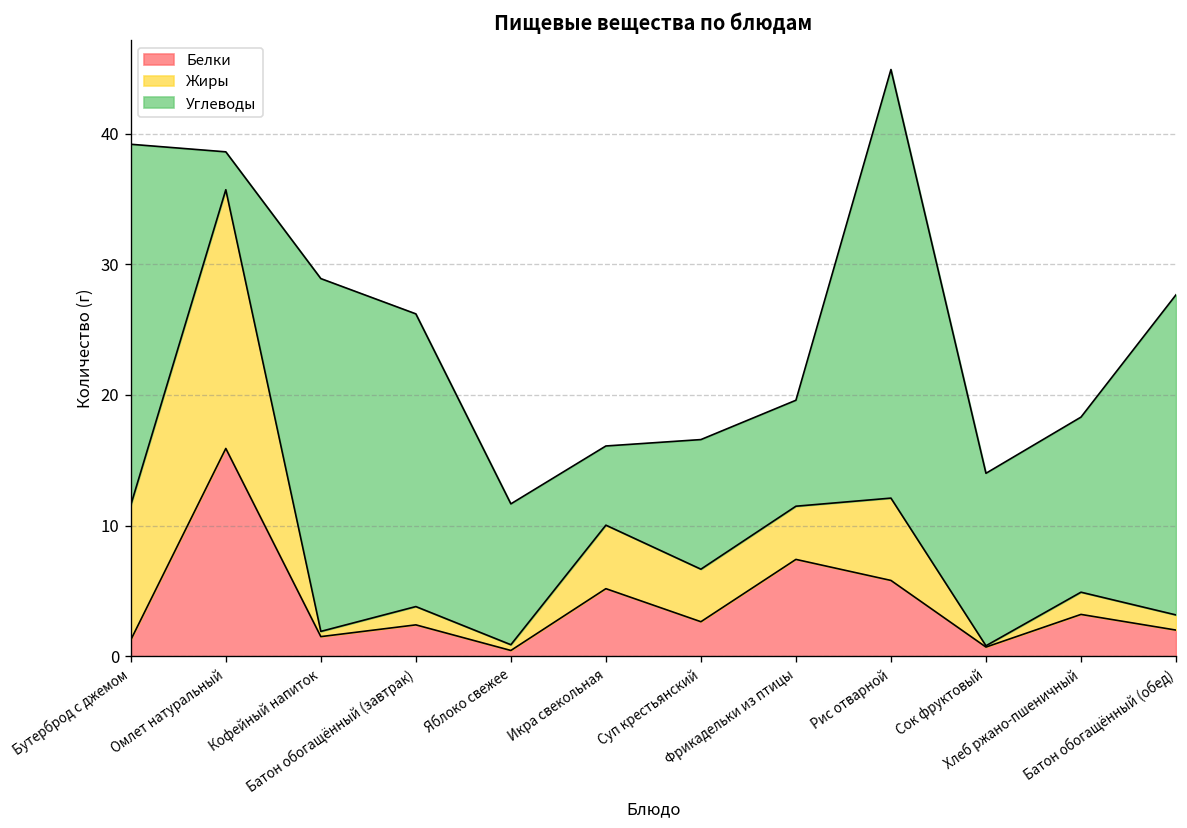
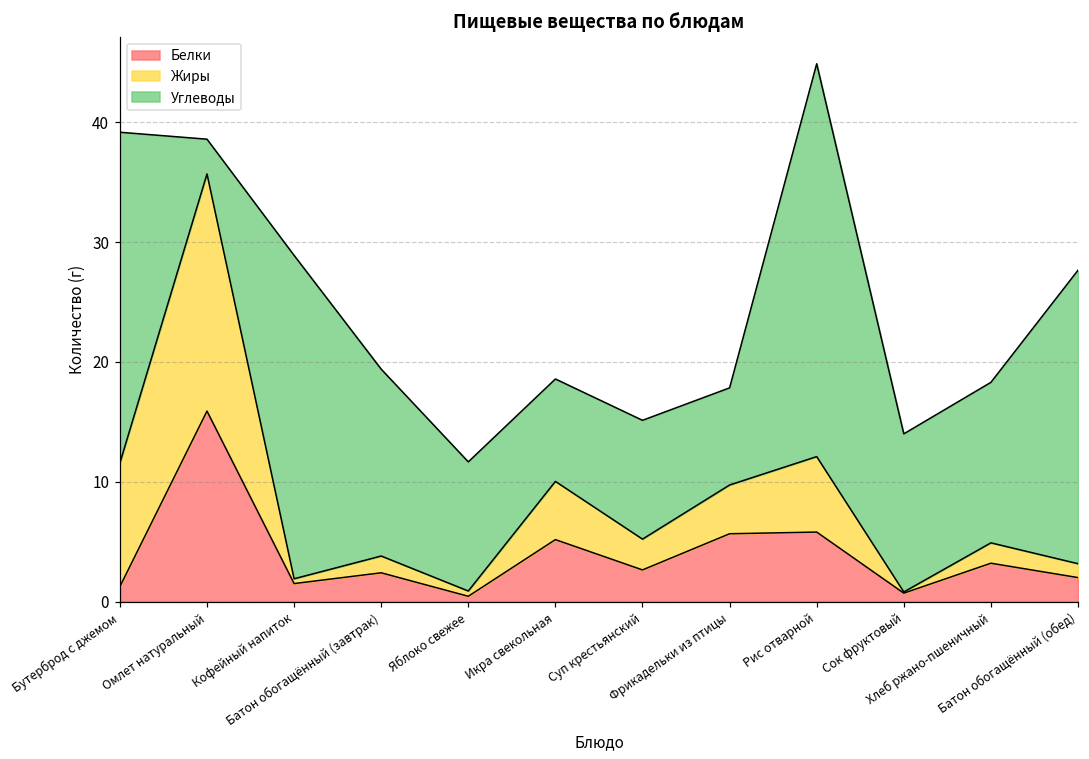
Углеводы, Батон обогащённый (завтрак): 22.4 -> 15.6
Углеводы, Икра свекольная: 6.1 -> 8.6
Жиры, Суп крестьянский: 4.0 -> 2.6
Белки, Фрикадельки из птицы: 7.4 -> 5.7
